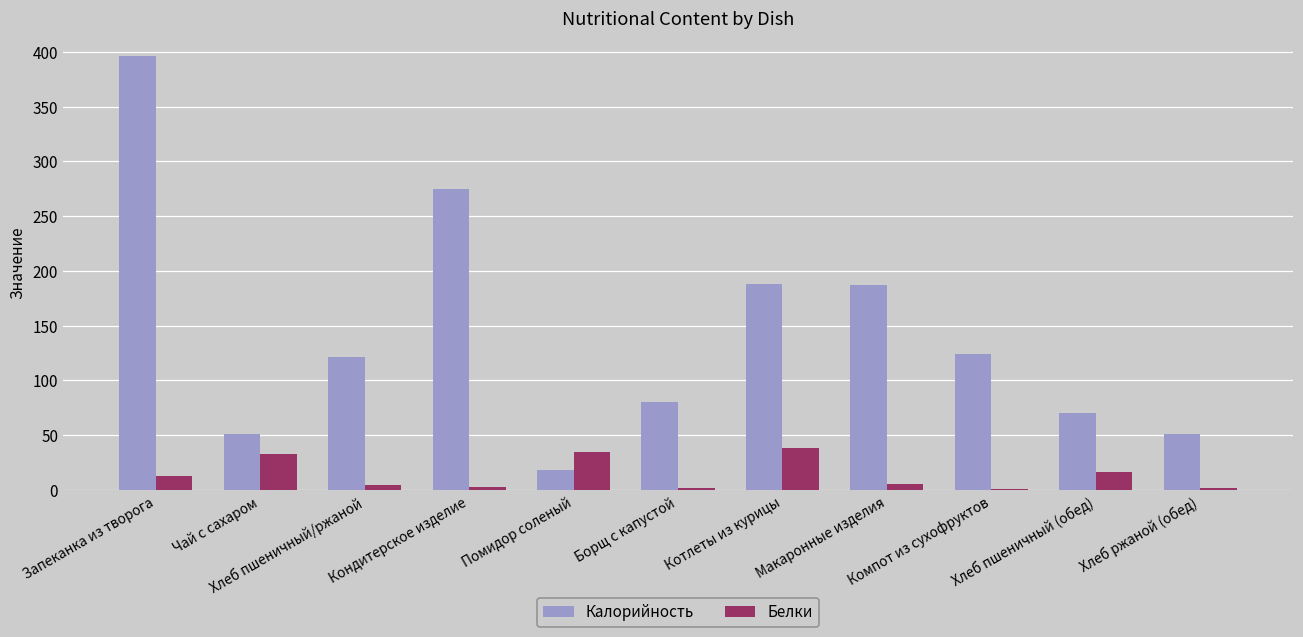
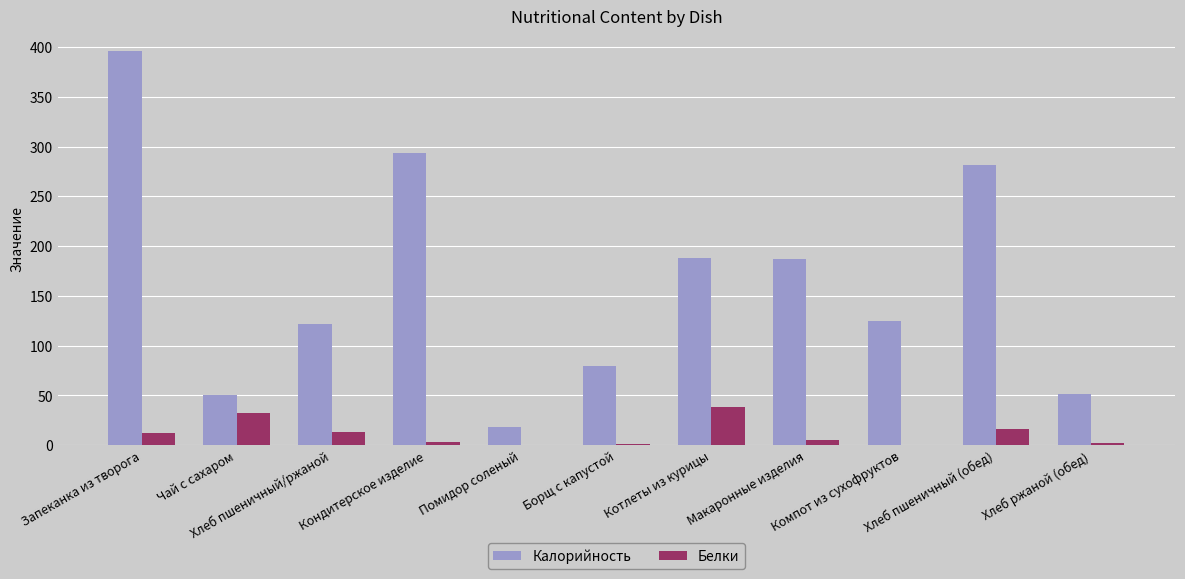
Белки, Хлеб пшеничный/ржаной: 0 -> 10
Калорийность, Кондитерское изделие: 280 -> 290
Белки, Помидор соленый: 30 -> 0
Калорийность, Хлеб пшеничный (обед): 70 -> 280
